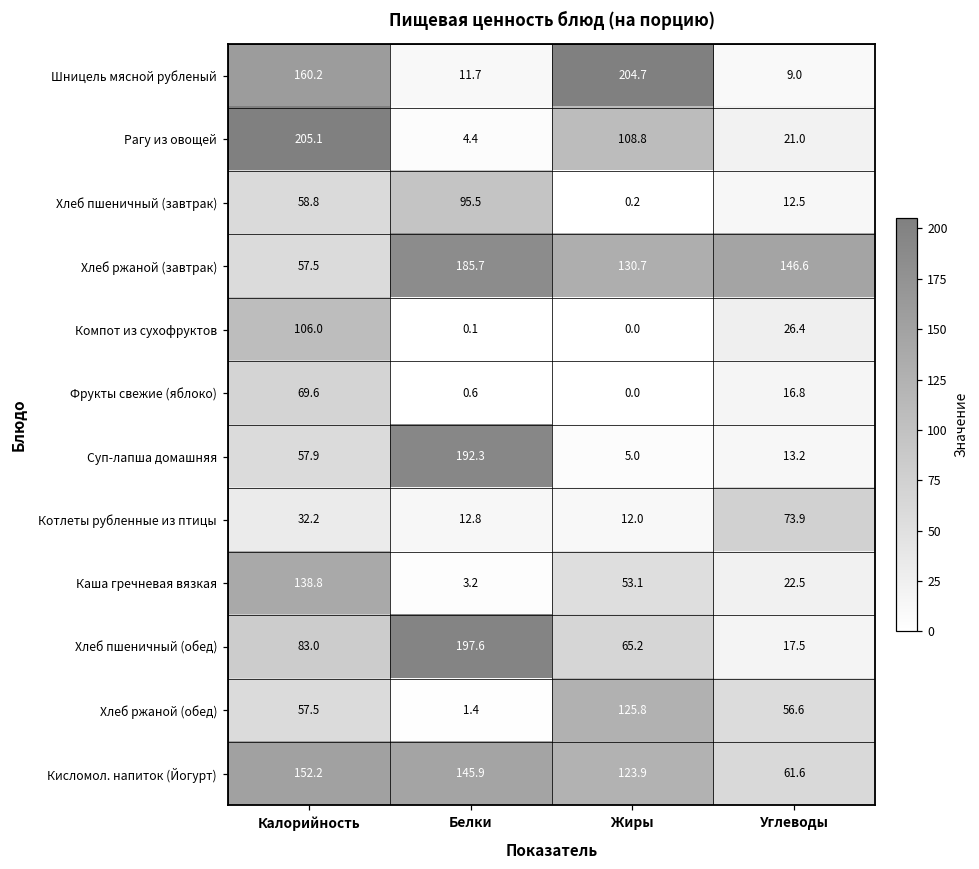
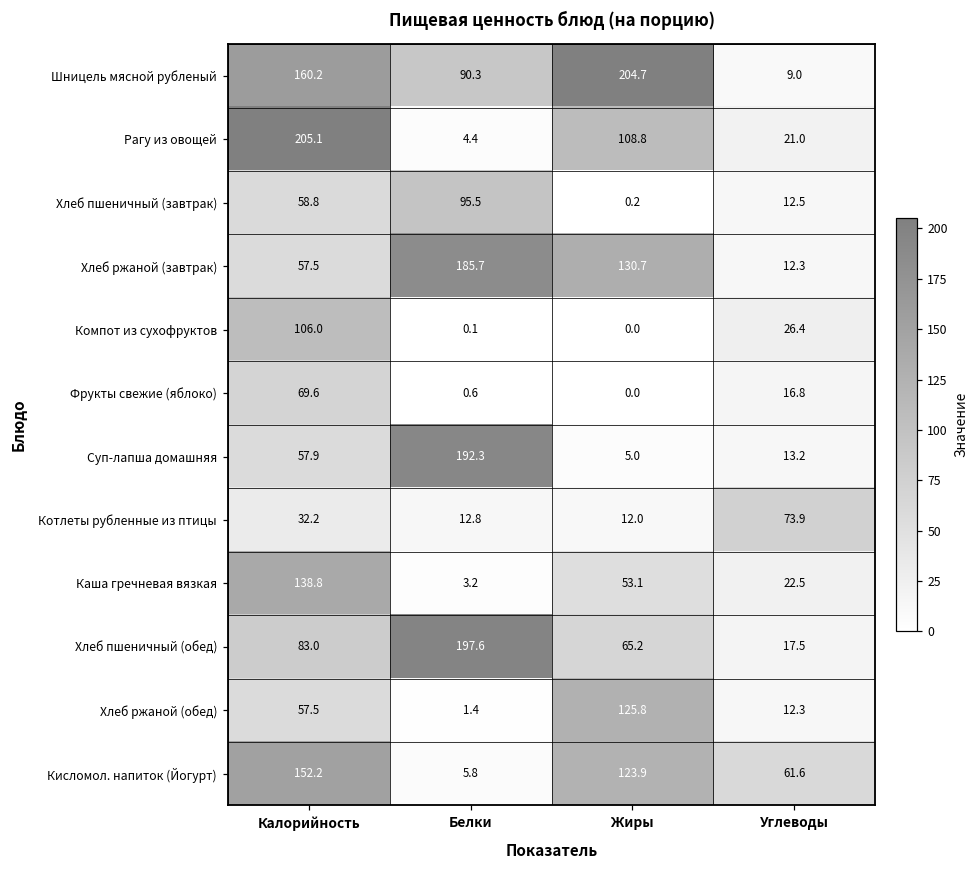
Шницель мясной рубленый, Белки: 11.7 -> 90.3
Хлеб ржаной (завтрак), Углеводы: 146.6 -> 12.3
Хлеб ржаной (обед), Углеводы: 56.6 -> 12.3
Кисломол. напиток (Йогурт), Белки: 145.9 -> 5.8
